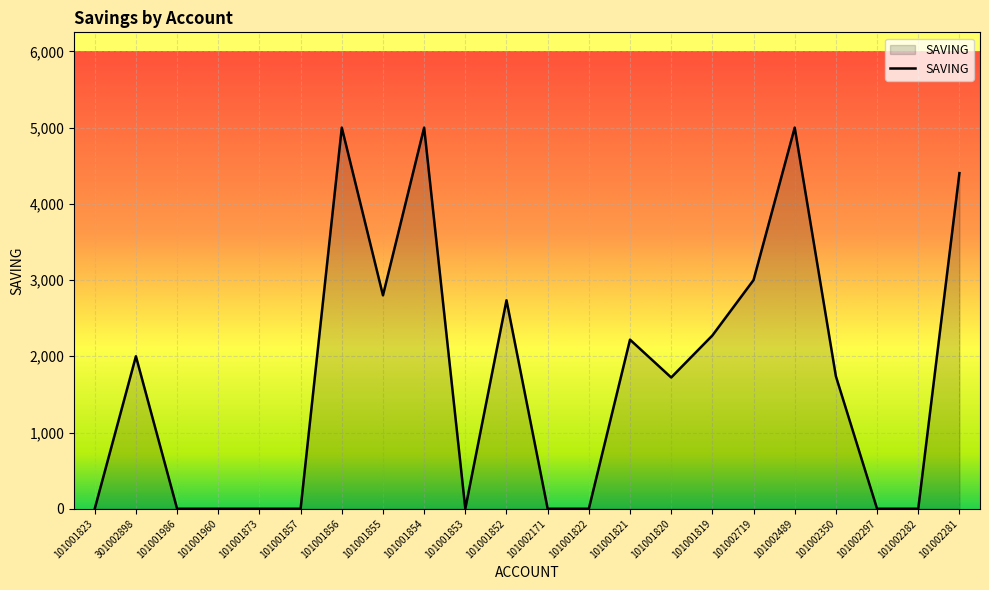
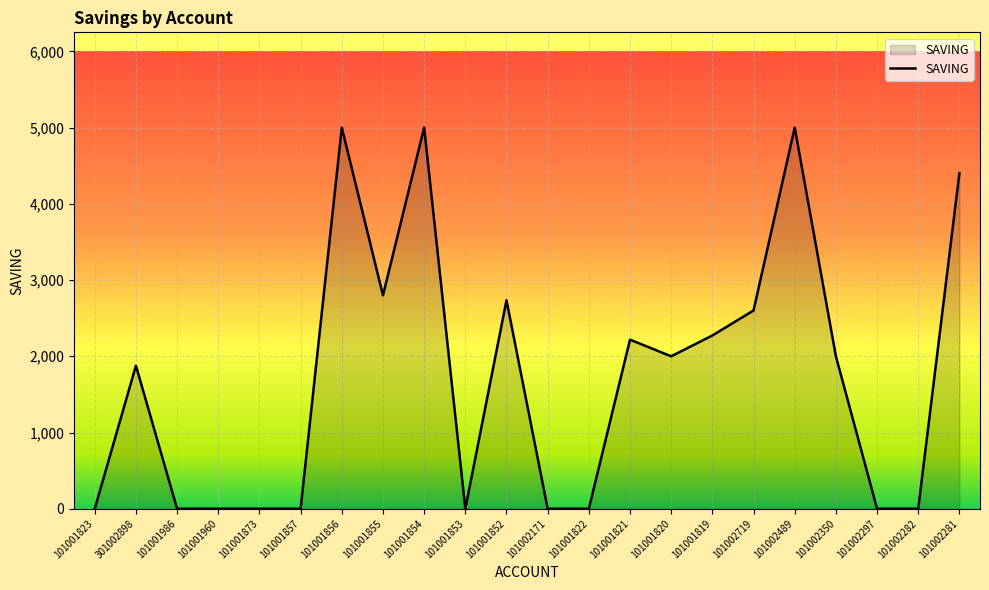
301002898: 2,000 -> 1,900
101001820: 1,700 -> 2,000
101002719: 3,000 -> 2,600
101002350: 1,700 -> 2,000
